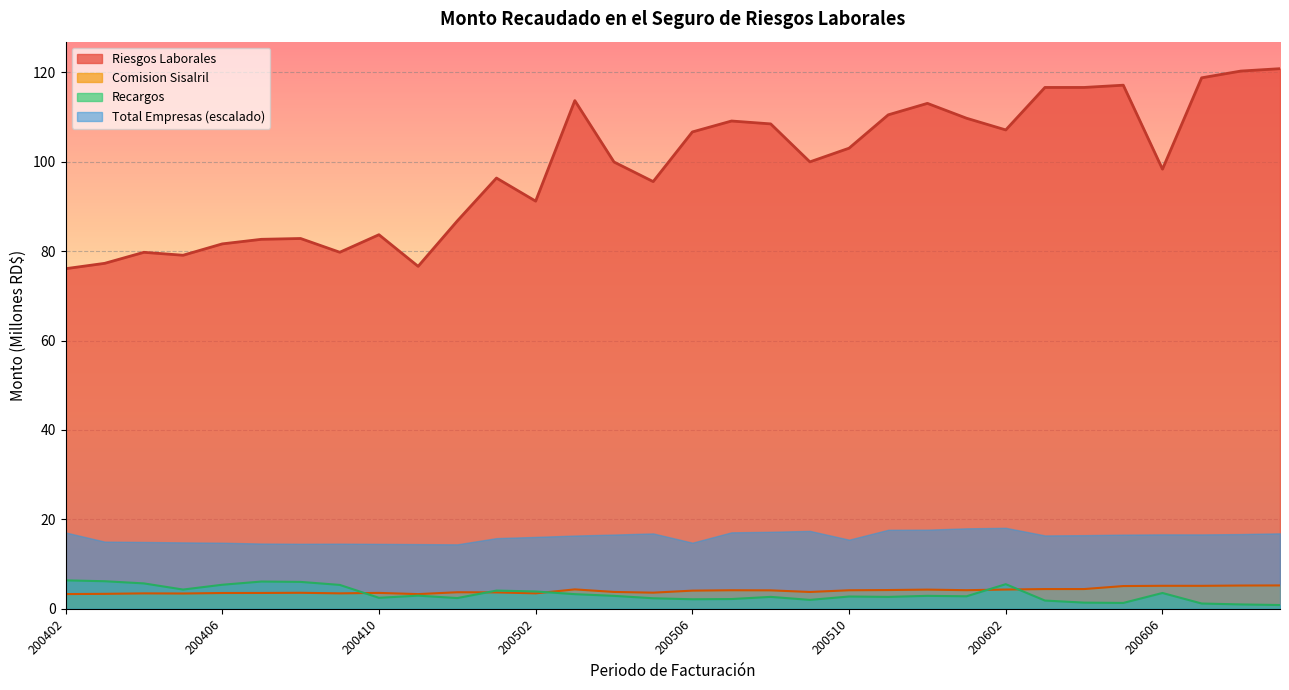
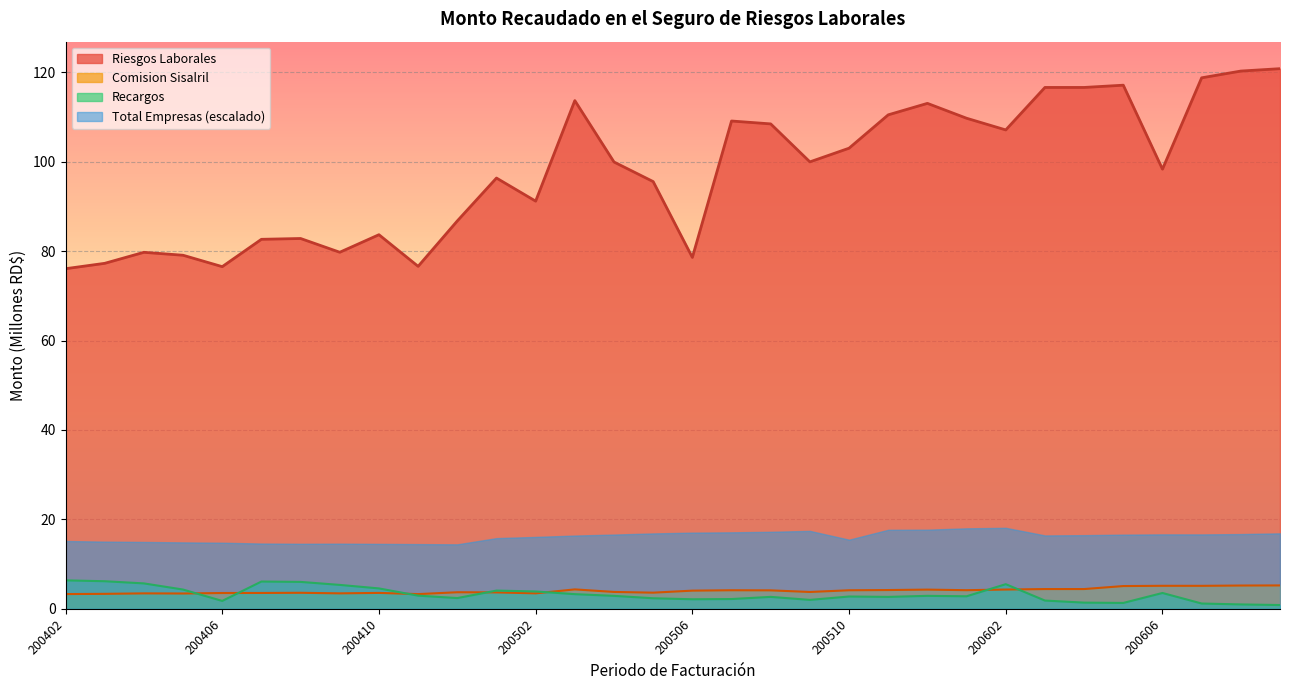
Total Empresas (escalado), 200402: 17 -> 15
Riesgos Laborales, 200406: 82 -> 77
Recargos, 200406: 5 -> 2
Recargos, 200410: 2 -> 5
Riesgos Laborales, 200506: 107 -> 79
Total Empresas (escalado), 200506: 15 -> 17
